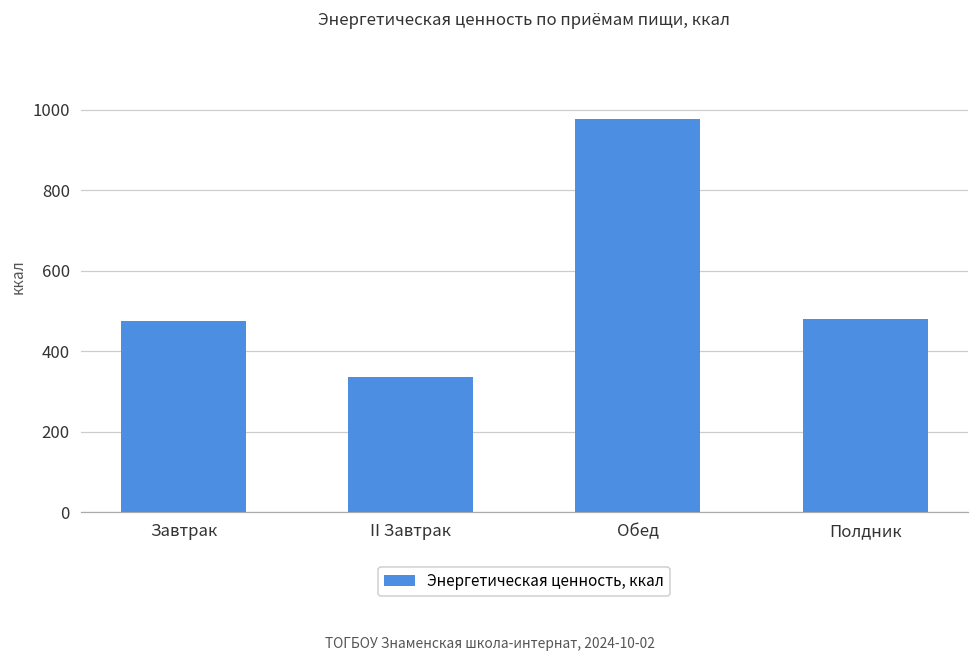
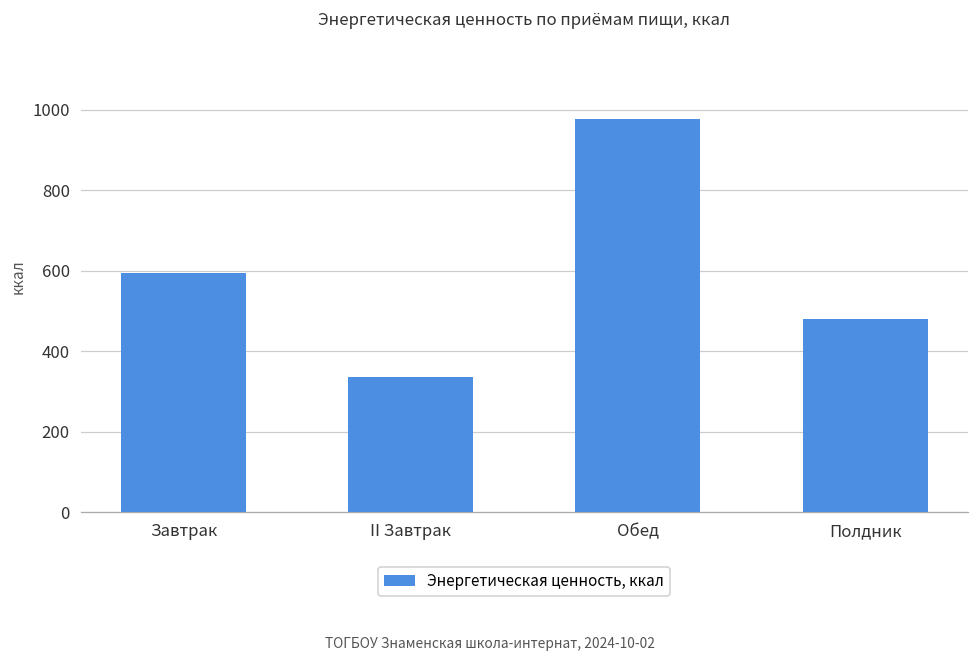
Завтрак: 480 -> 590
